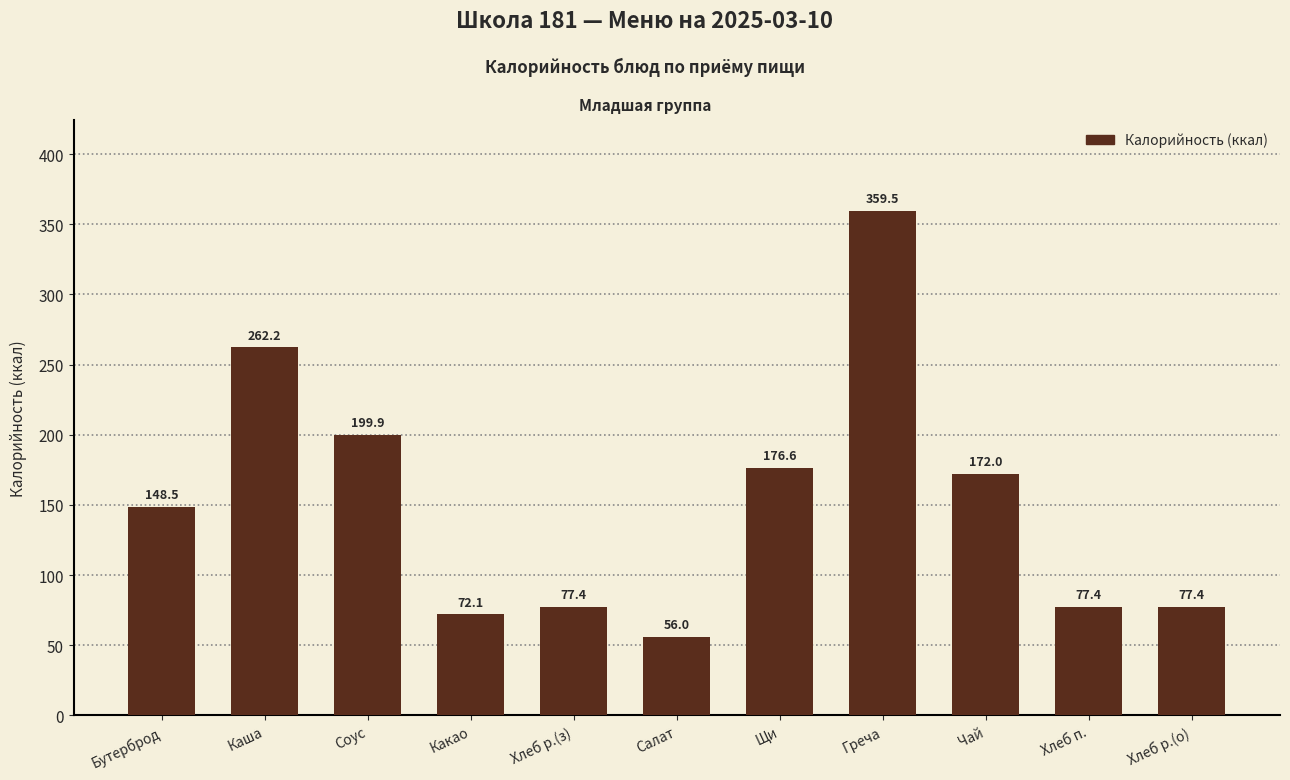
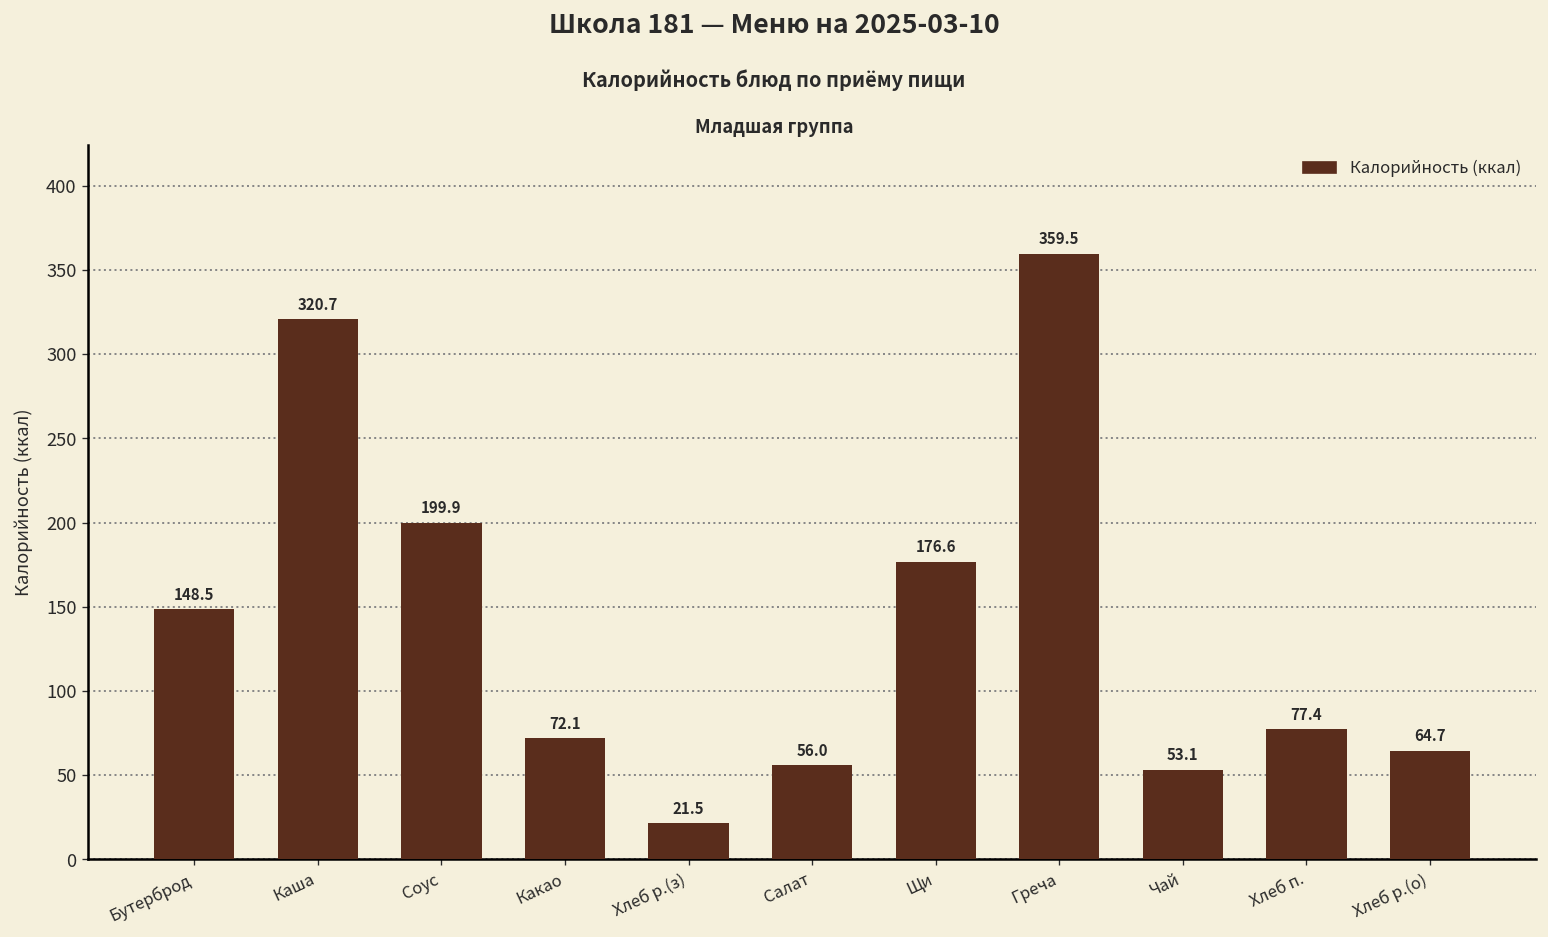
Каша: 262.2 -> 320.7
Хлеб р.(з): 77.4 -> 21.5
Чай: 172.0 -> 53.1
Хлеб р.(о): 77.4 -> 64.7
